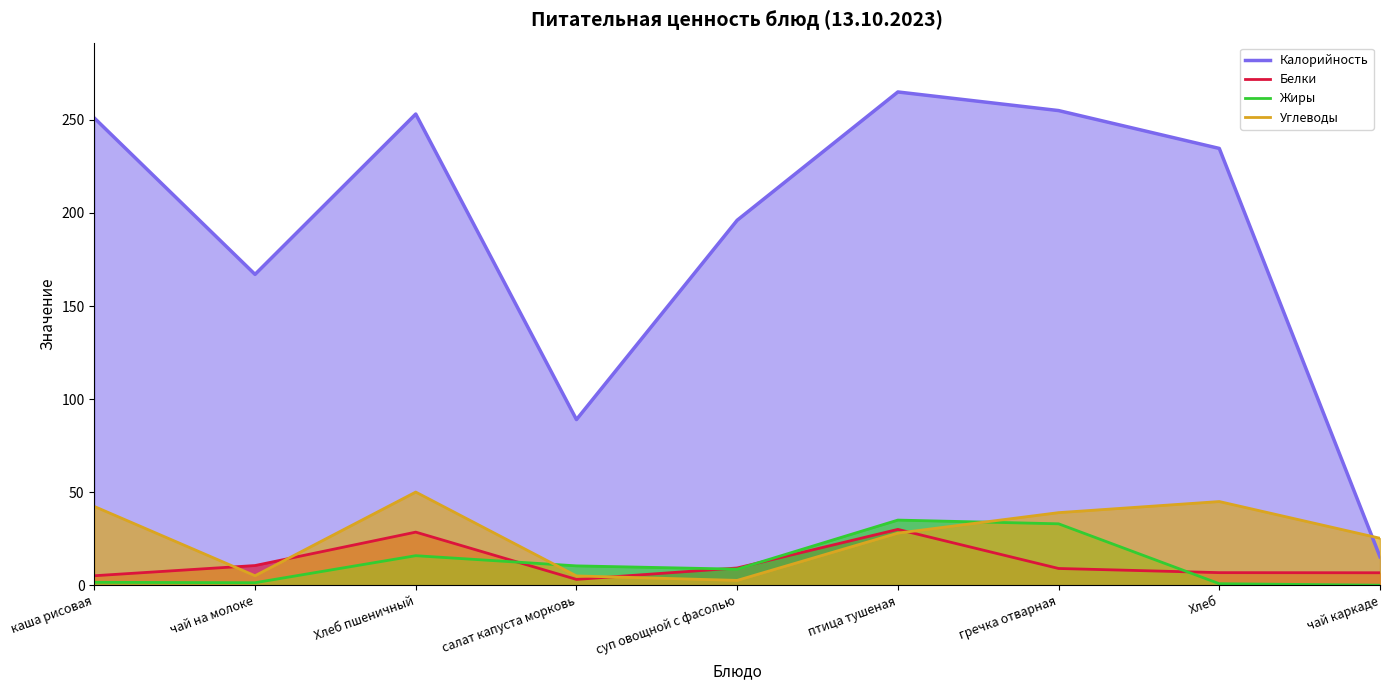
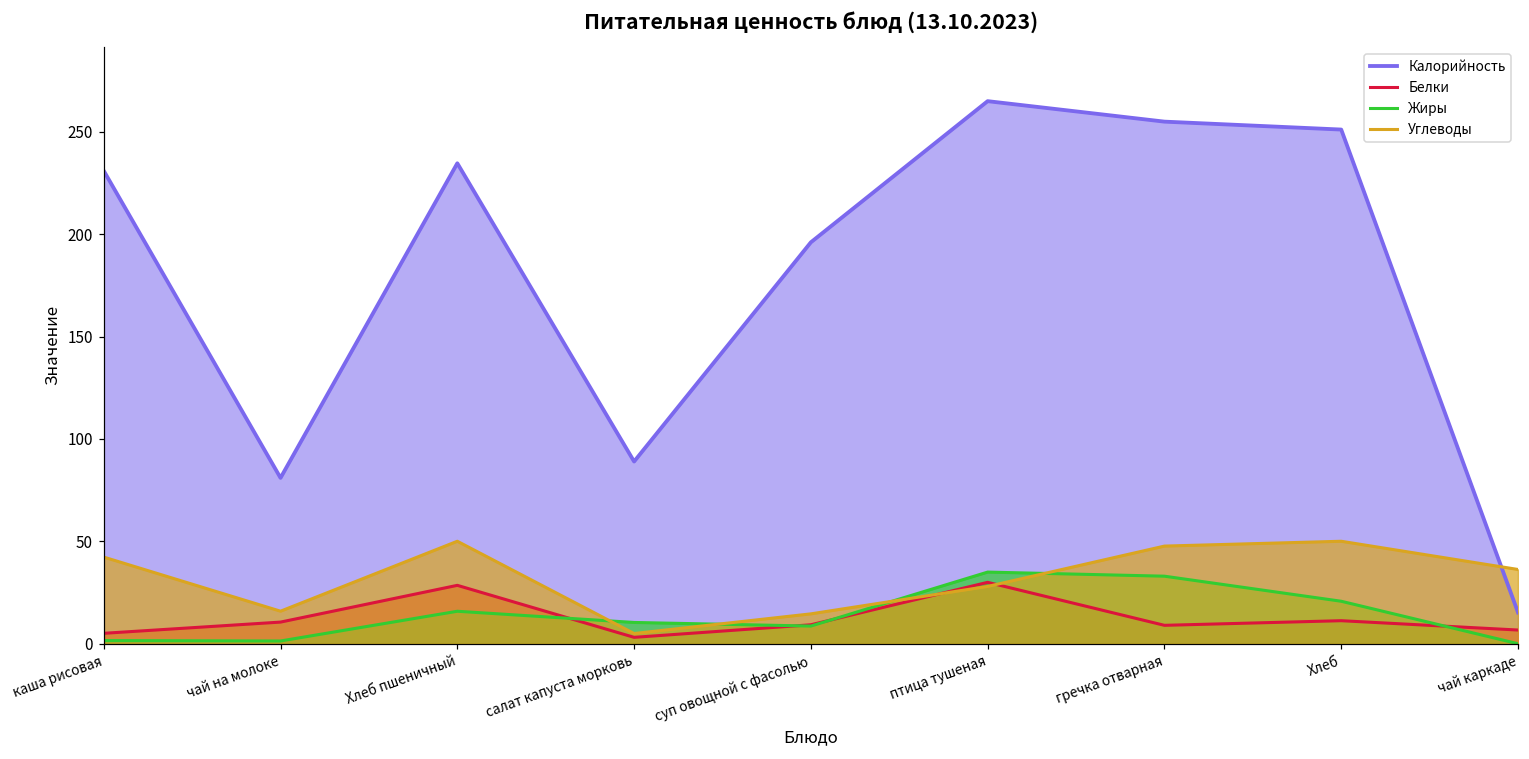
Калорийность, каша рисовая: 251 -> 231
Калорийность, чай на молоке: 167 -> 81
Углеводы, чай на молоке: 5 -> 16
Калорийность, Хлеб пшеничный: 253 -> 235
Углеводы, суп овощной с фасолью: 3 -> 15
Углеводы, гречка отварная: 39 -> 48
Калорийность, Хлеб: 235 -> 251
Белки, Хлеб: 7 -> 11
Жиры, Хлеб: 1 -> 21
Углеводы, Хлеб: 45 -> 50
Углеводы, чай каркаде: 25 -> 36
